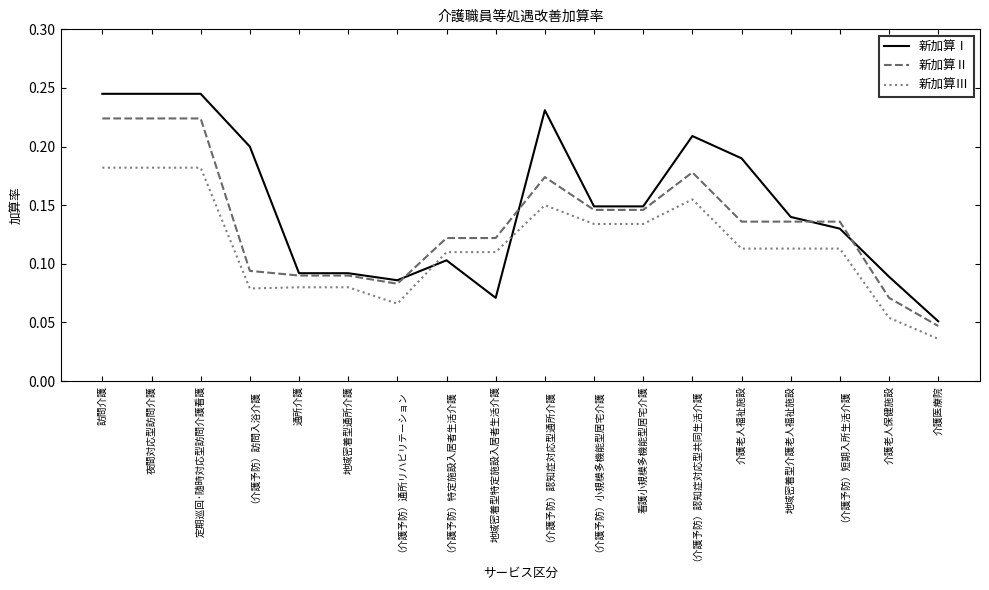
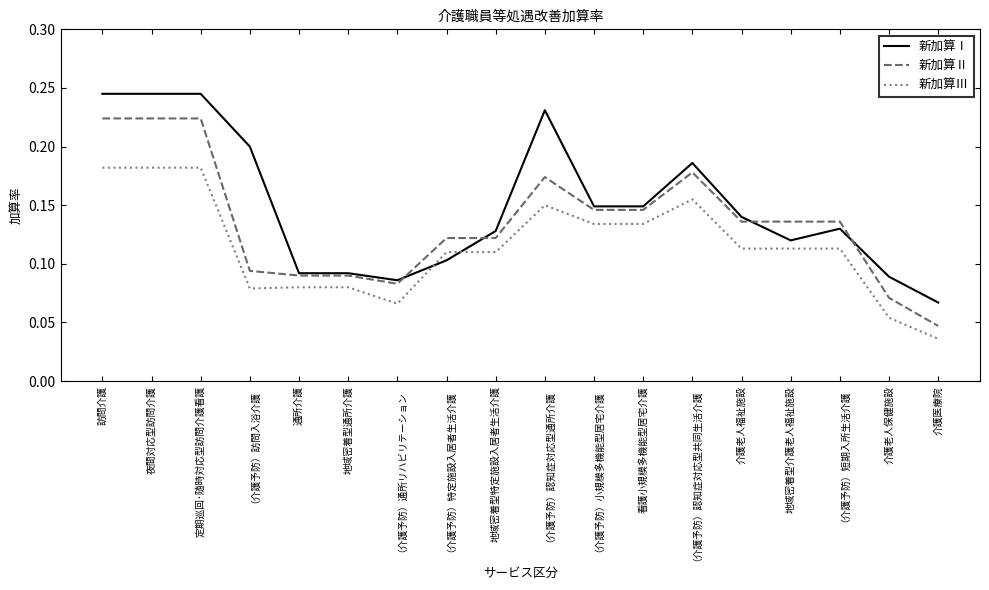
新加算Ⅰ, 地域密着型特定施設入居者生活介護: 0.071 -> 0.128
新加算Ⅰ, （介護予防）認知症対応型共同生活介護: 0.209 -> 0.186
新加算Ⅰ, 介護老人福祉施設: 0.19 -> 0.14
新加算Ⅰ, 地域密着型介護老人福祉施設: 0.14 -> 0.12
新加算Ⅰ, 介護医療院: 0.051 -> 0.067
